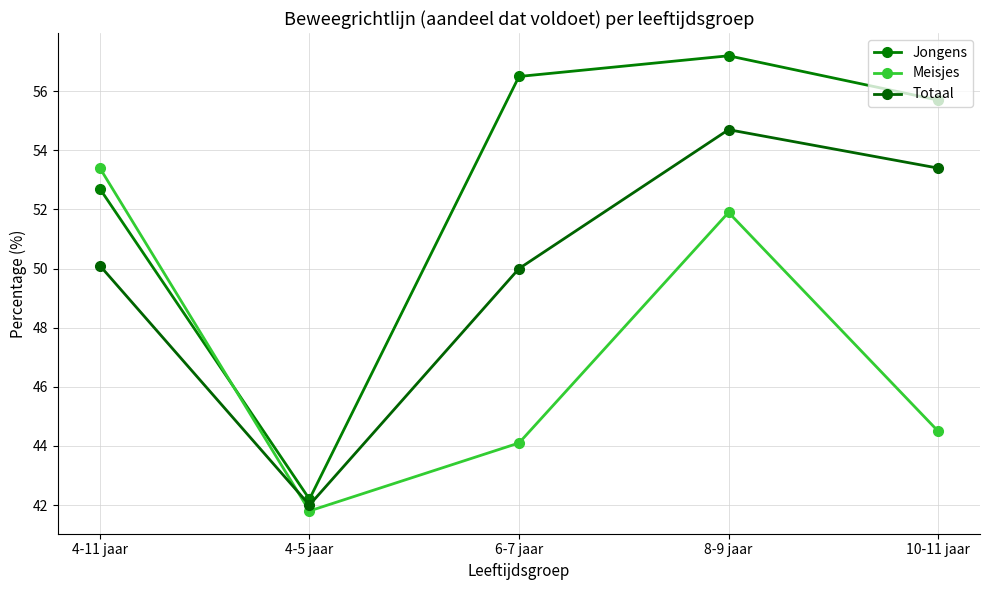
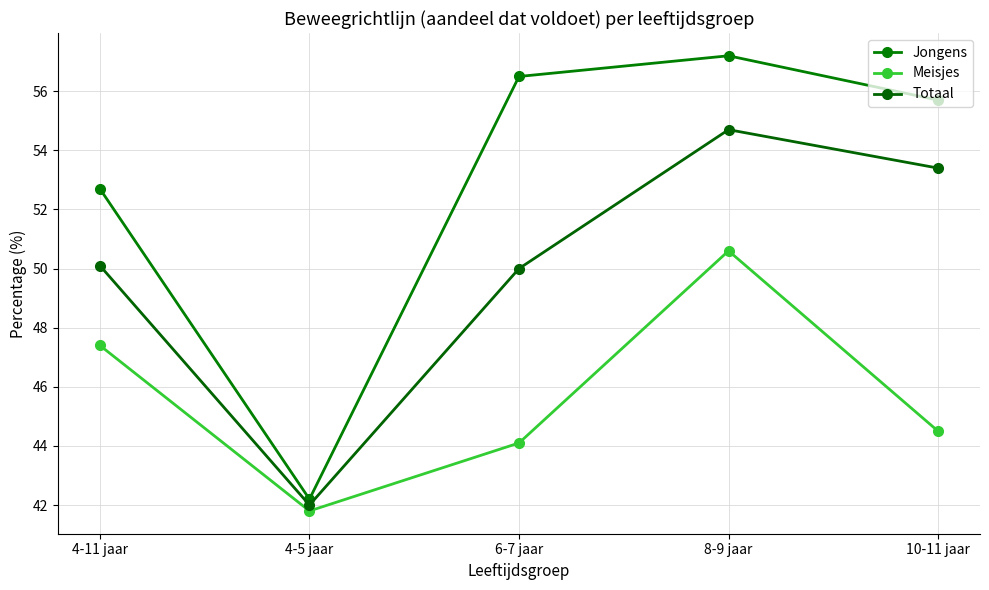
Meisjes, 4-11 jaar: 53.4 -> 47.4
Meisjes, 8-9 jaar: 51.9 -> 50.6
